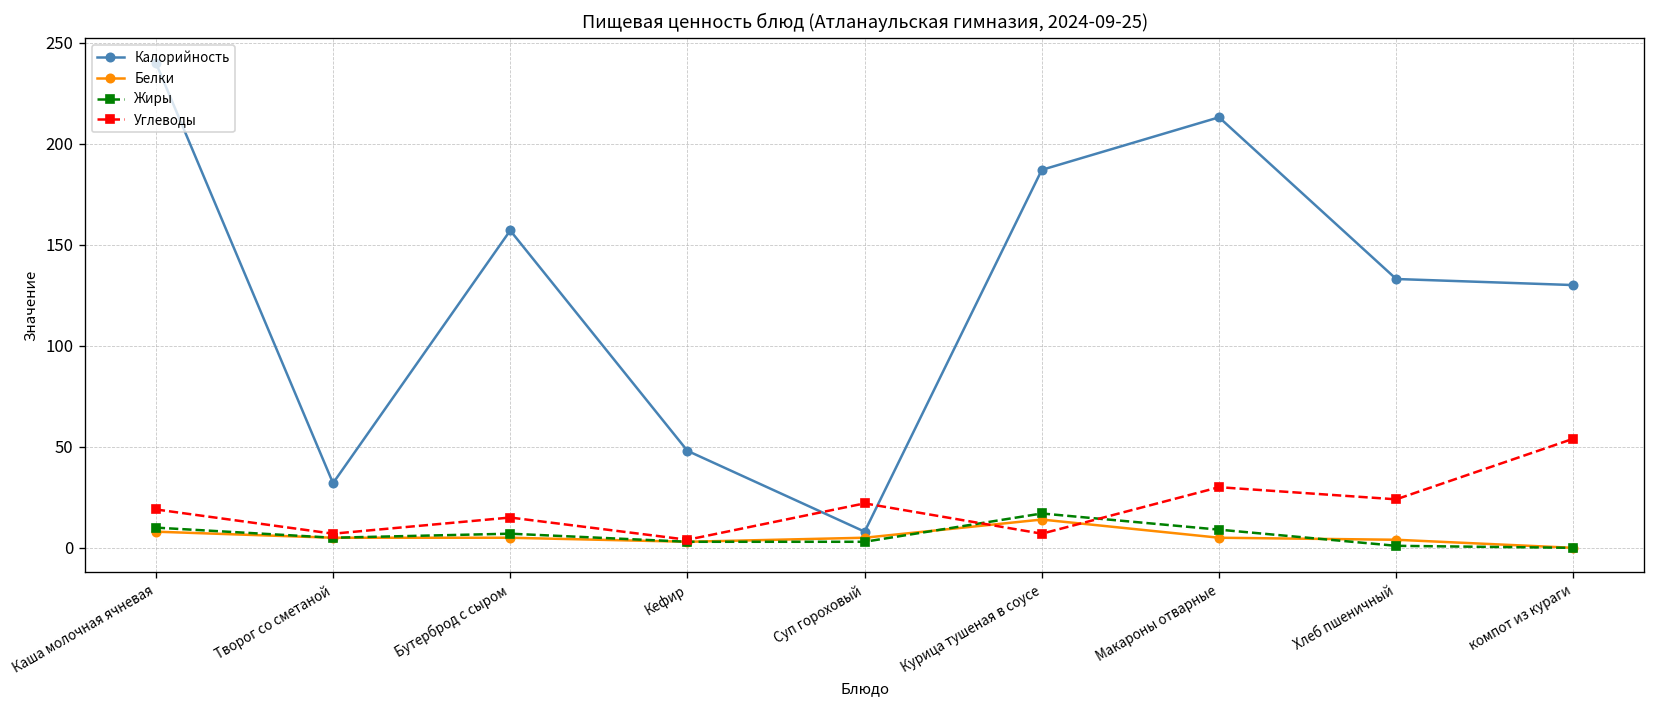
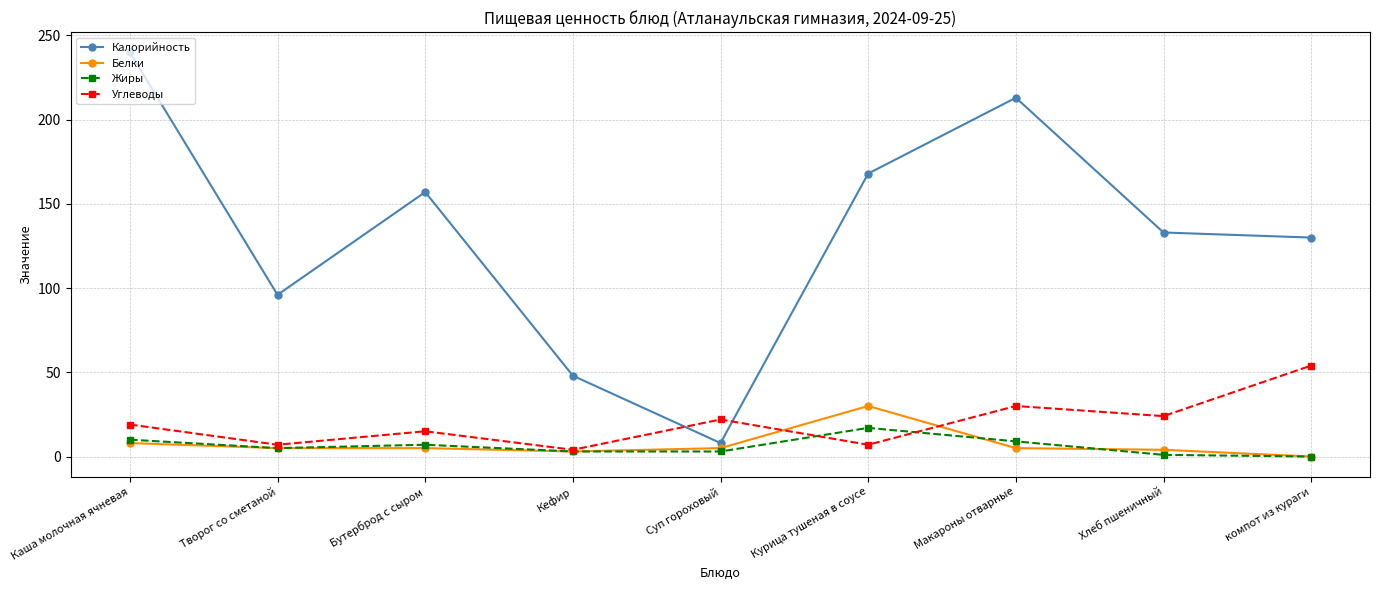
Калорийность, Творог со сметаной: 32 -> 96
Калорийность, Курица тушеная в соусе: 187 -> 168
Белки, Курица тушеная в соусе: 14 -> 30
